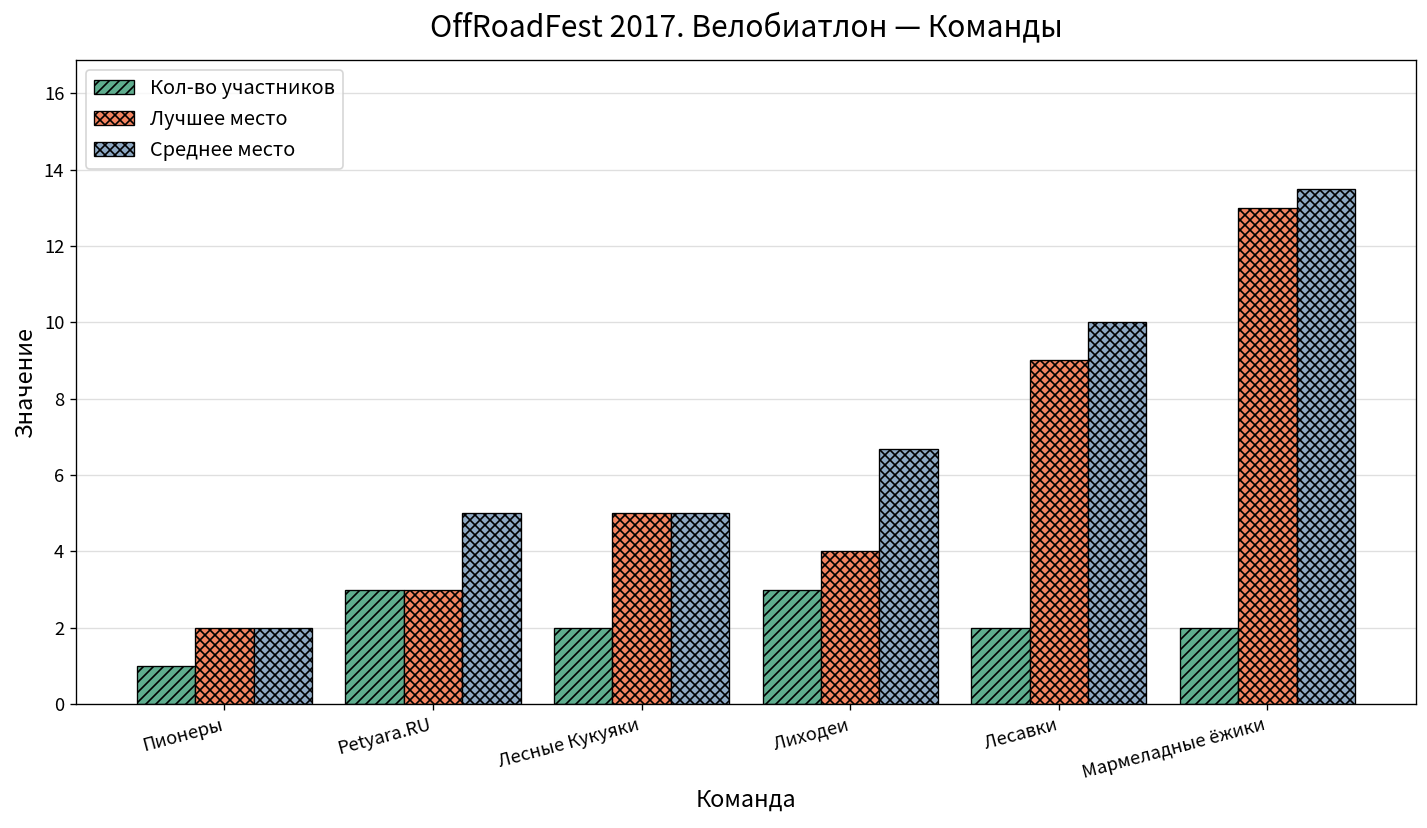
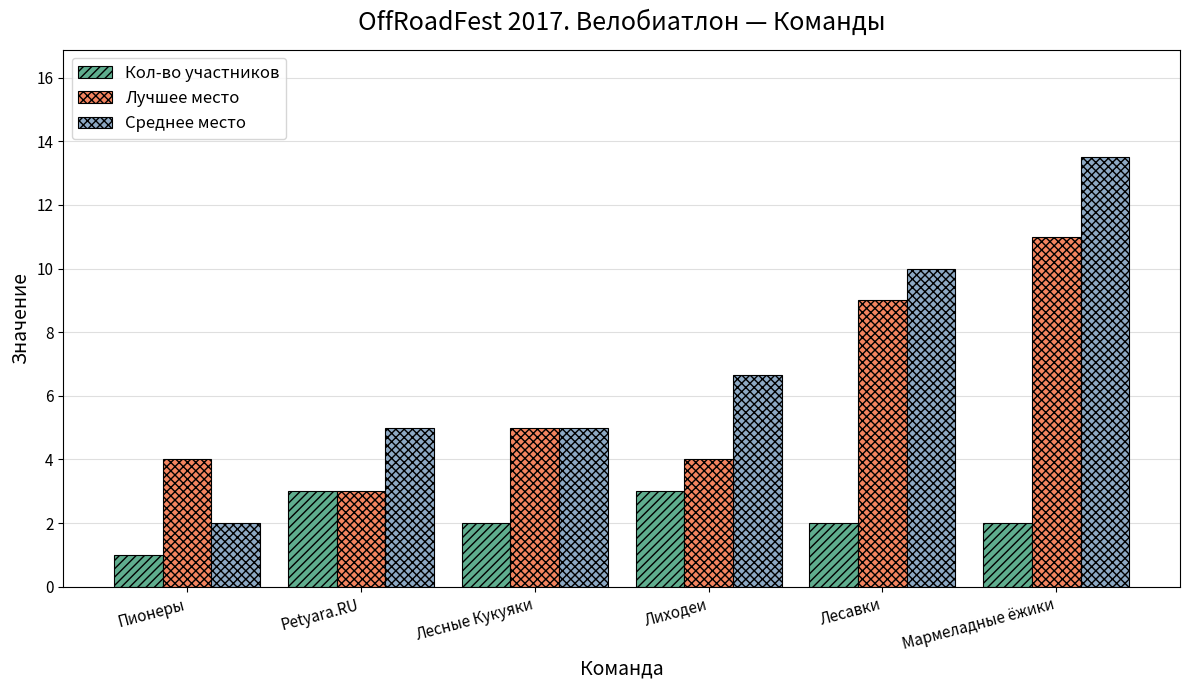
Лучшее место, Пионеры: 2 -> 4
Лучшее место, Мармеладные ёжики: 13 -> 11
